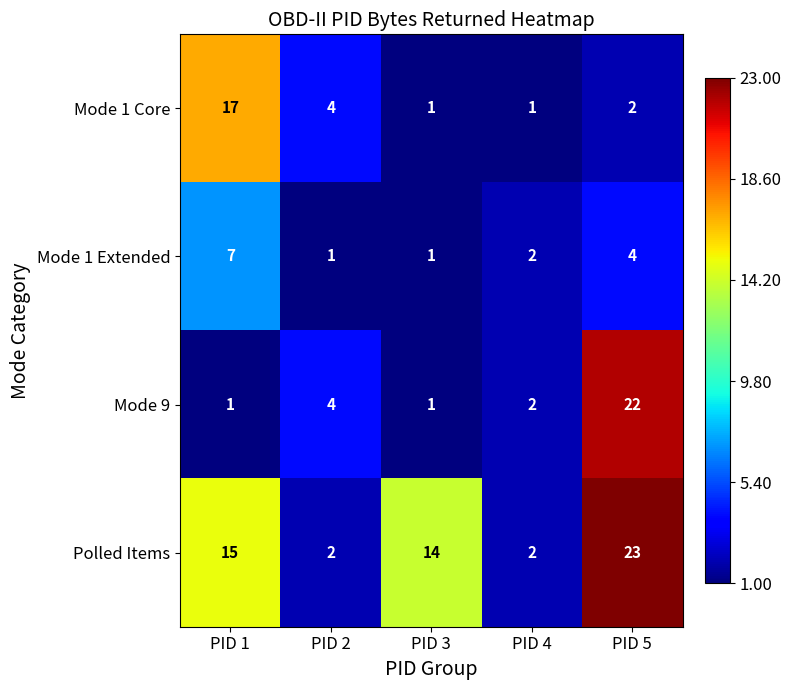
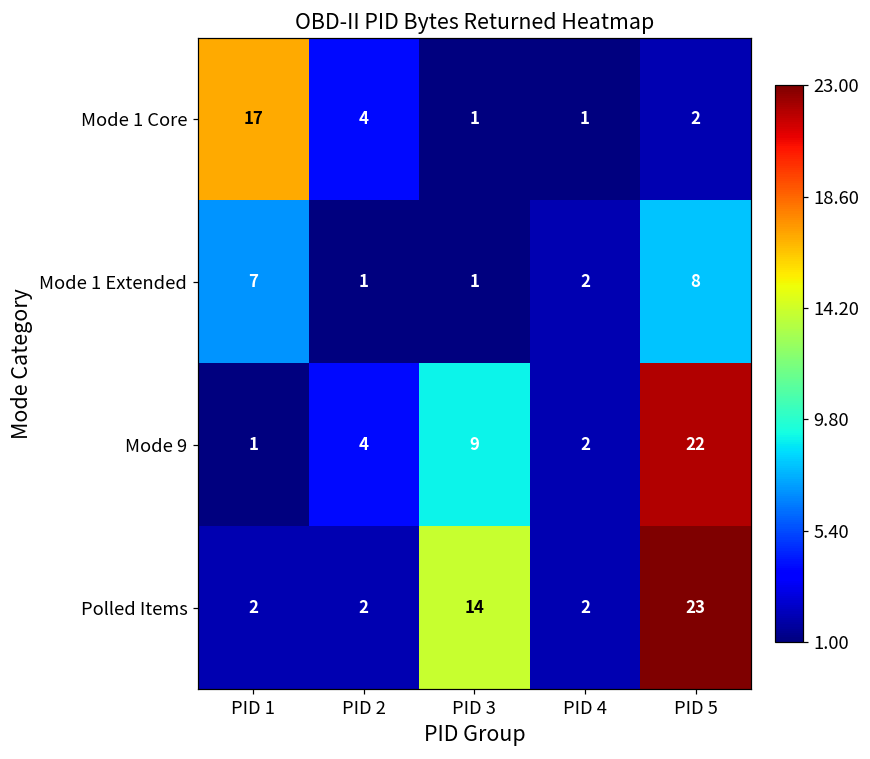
Mode 1 Extended, PID 5: 4 -> 8
Mode 9, PID 3: 1 -> 9
Polled Items, PID 1: 15 -> 2
